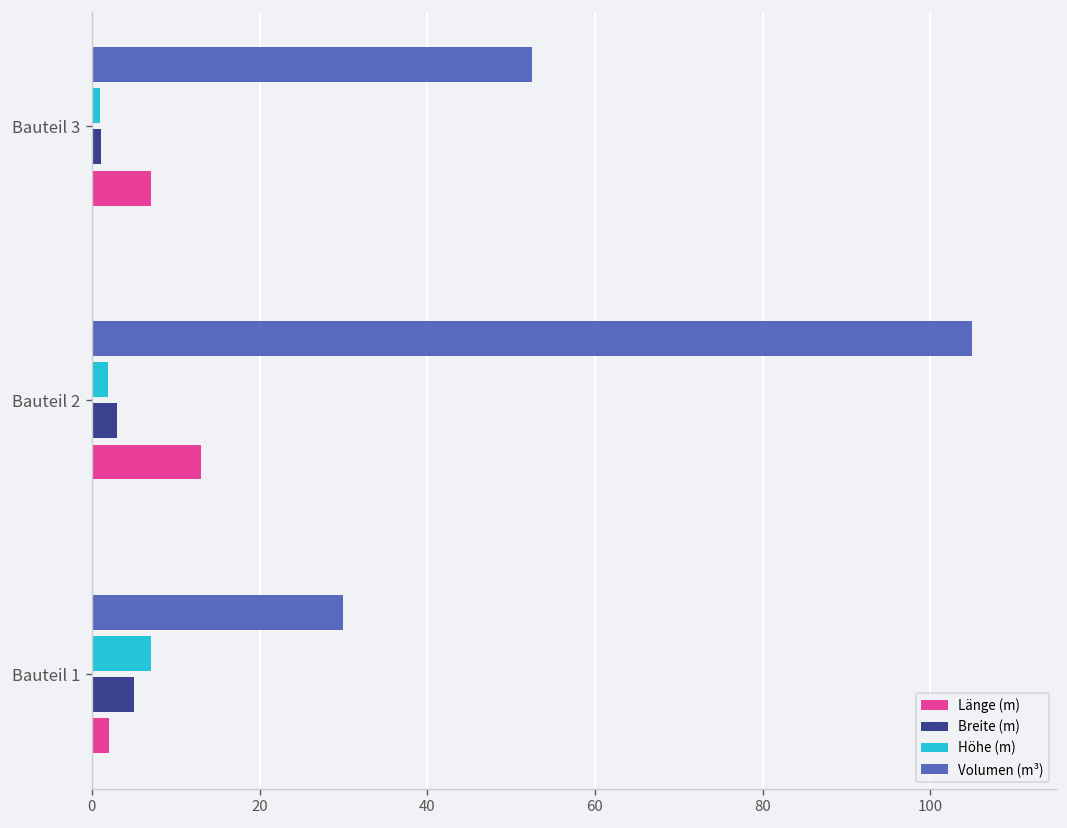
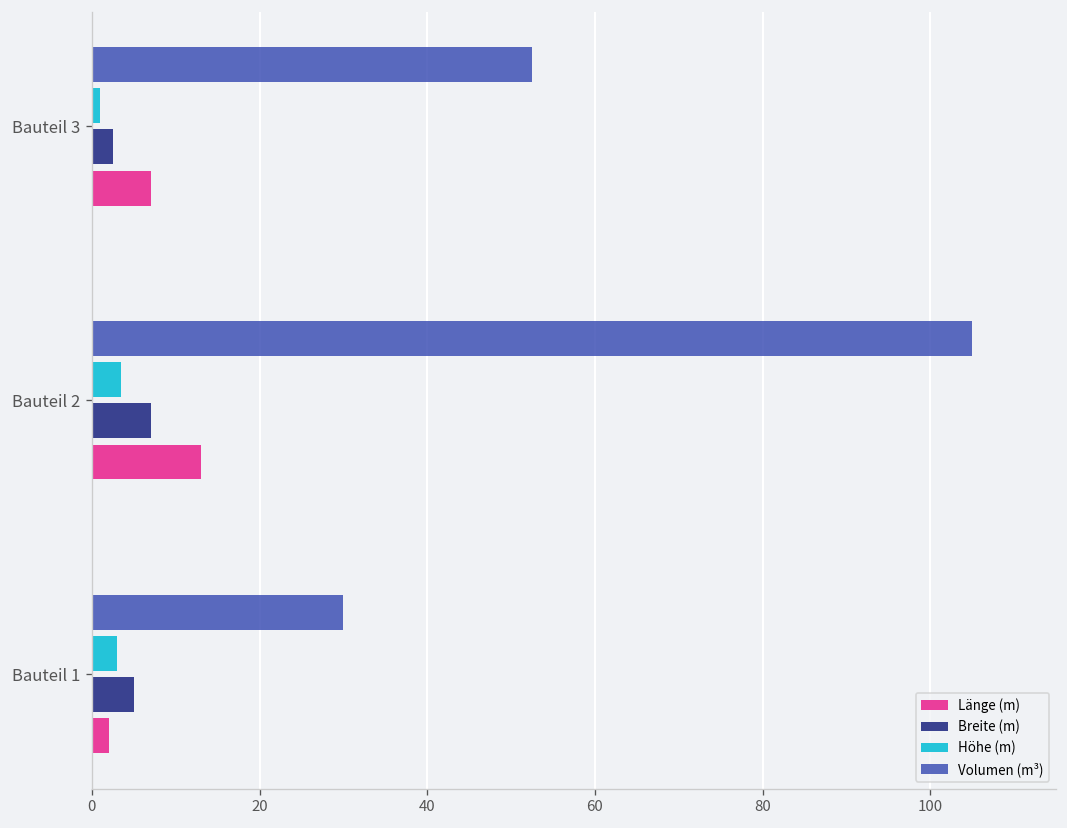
Breite (m), Bauteil 3: 1 -> 3
Höhe (m), Bauteil 2: 2 -> 4
Breite (m), Bauteil 2: 3 -> 7
Höhe (m), Bauteil 1: 7 -> 3
